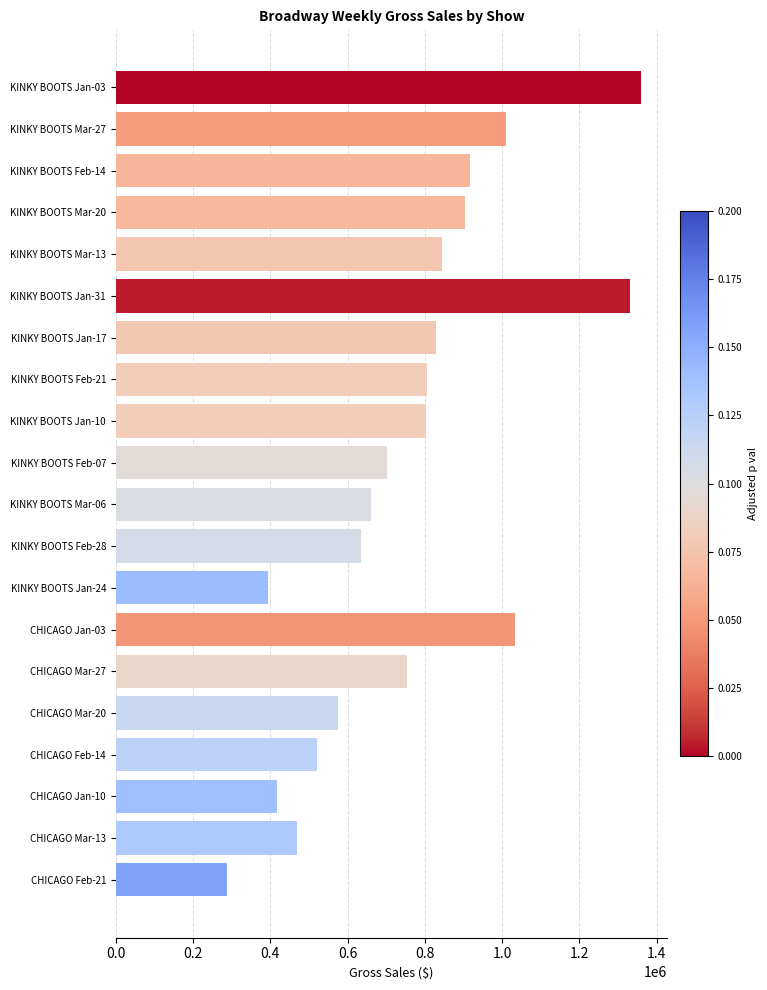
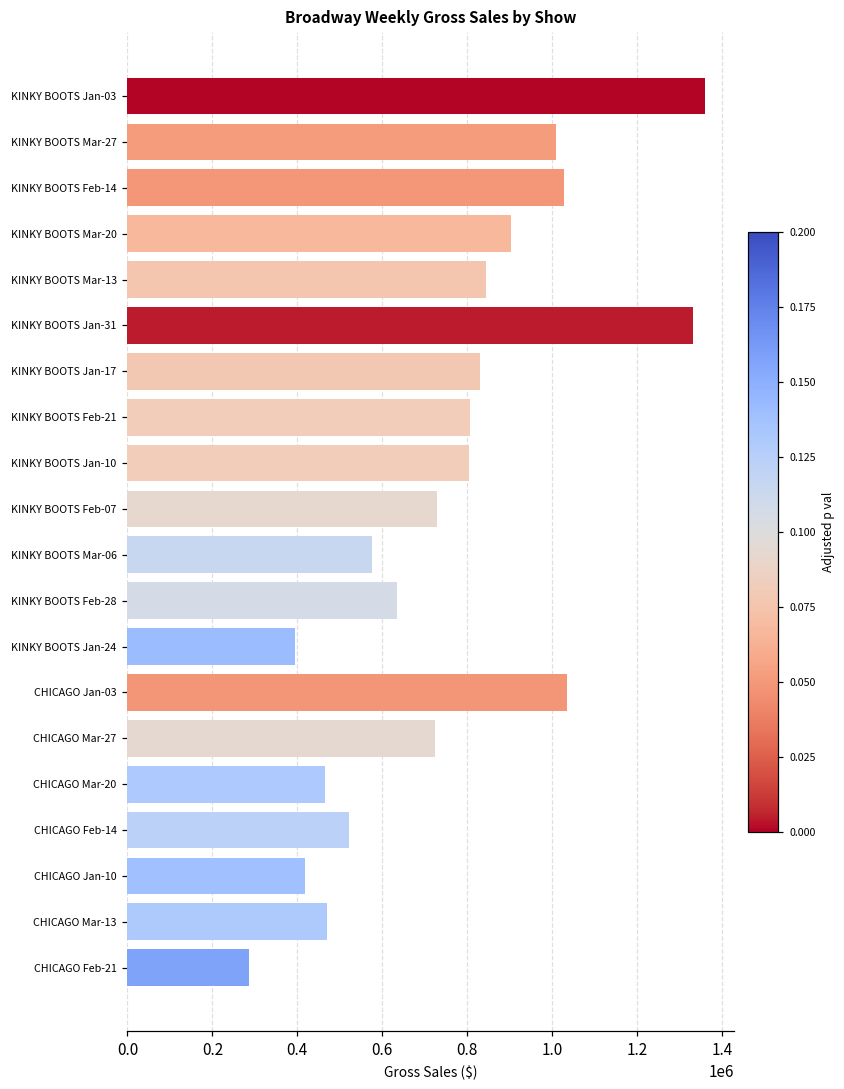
KINKY BOOTS Feb-14: 920000 -> 1030000
KINKY BOOTS Feb-07: 700000 -> 730000
KINKY BOOTS Mar-06: 660000 -> 580000
CHICAGO Mar-27: 750000 -> 720000
CHICAGO Mar-20: 570000 -> 470000
